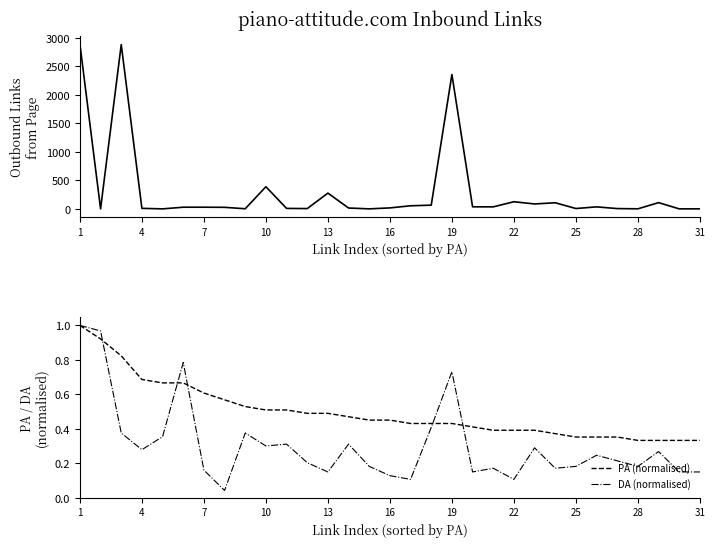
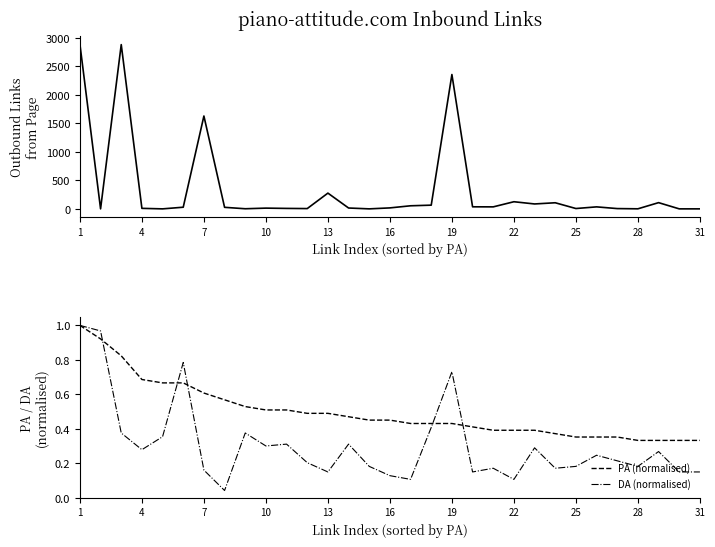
piano-attitude.com Inbound Links, 7: 0 -> 1600
piano-attitude.com Inbound Links, 10: 400 -> 0
